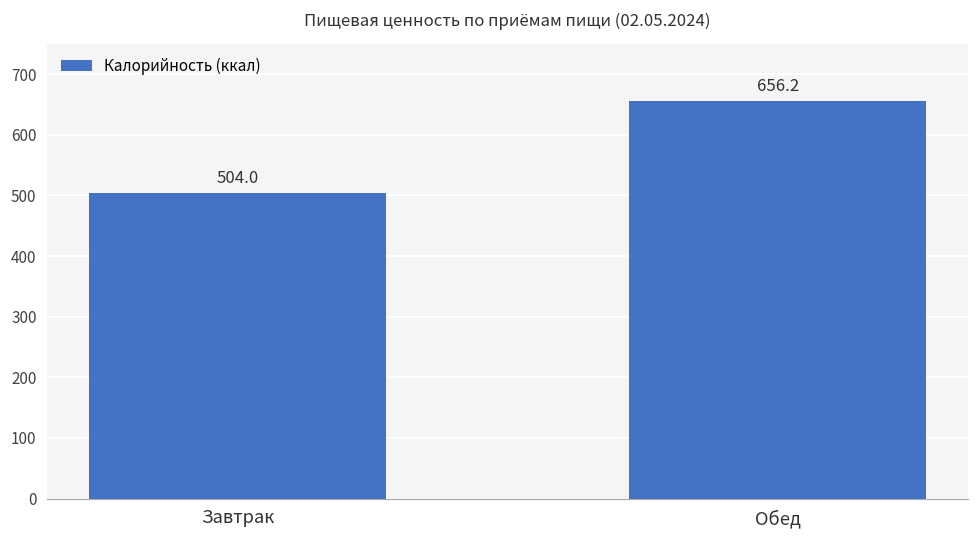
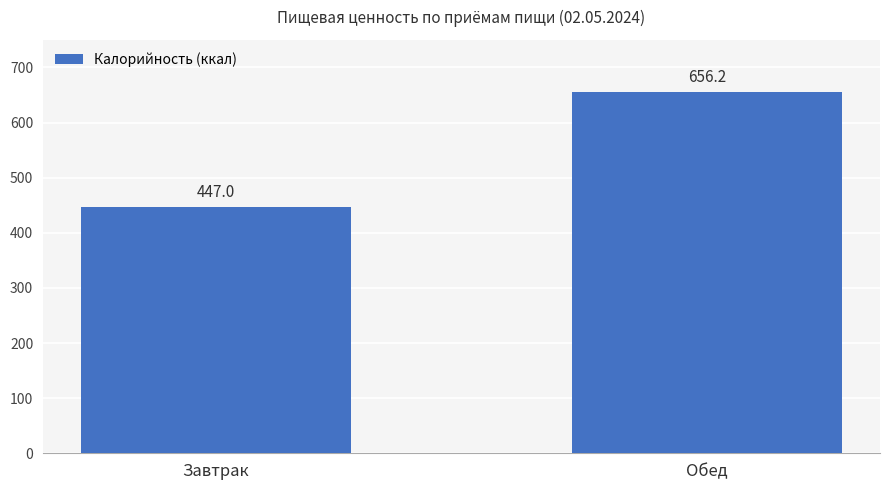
Завтрак: 504.0 -> 447.0
